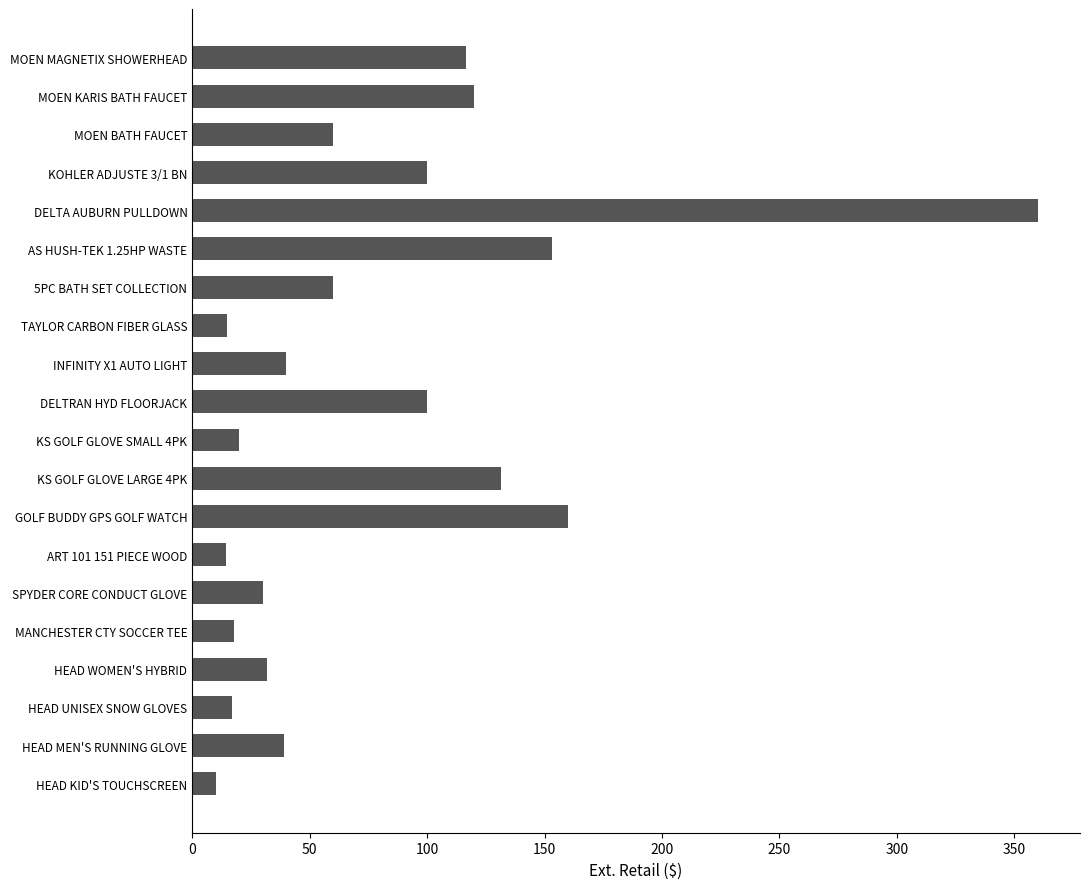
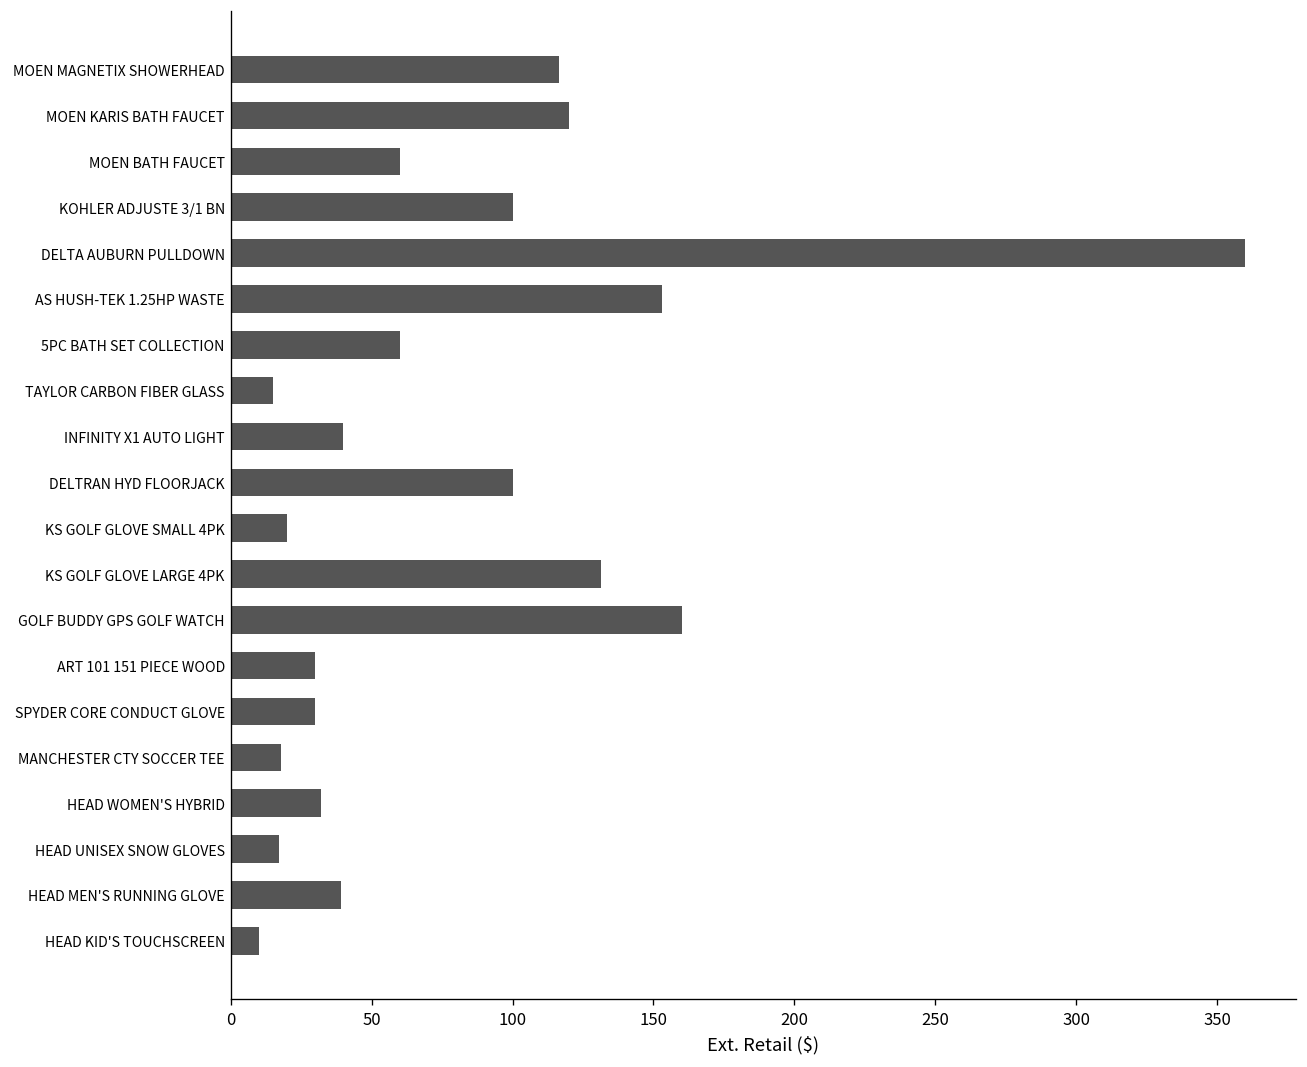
ART 101 151 PIECE WOOD: 15 -> 30
